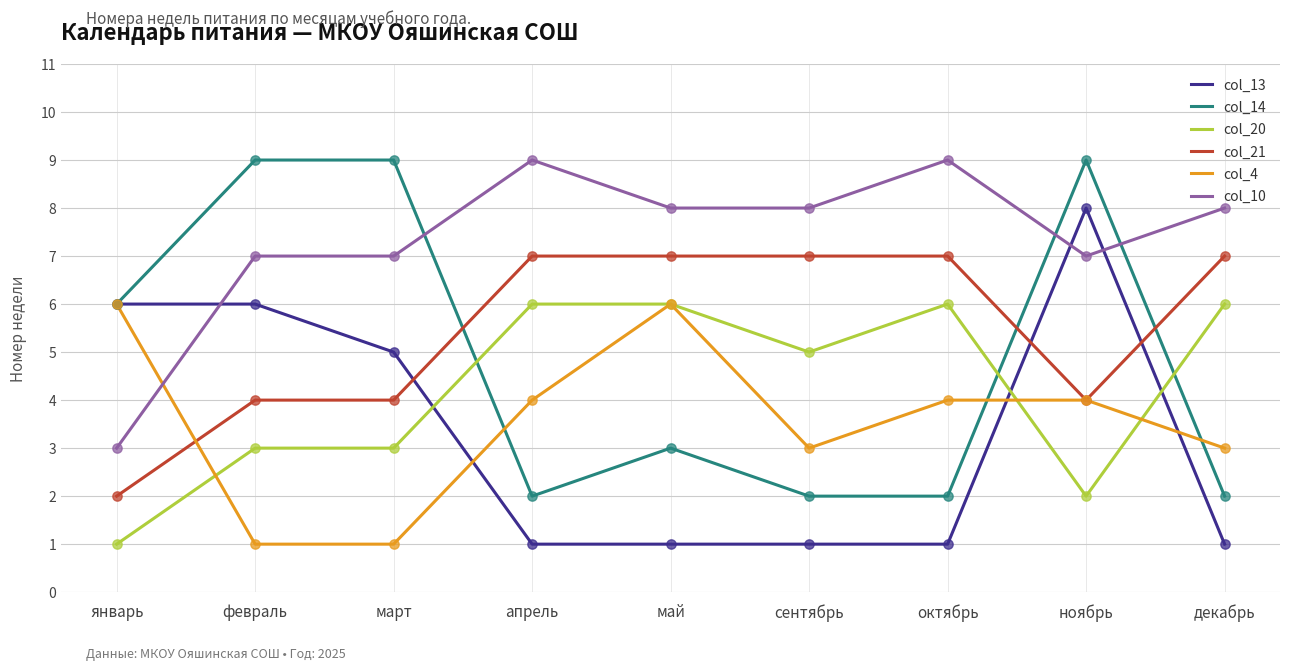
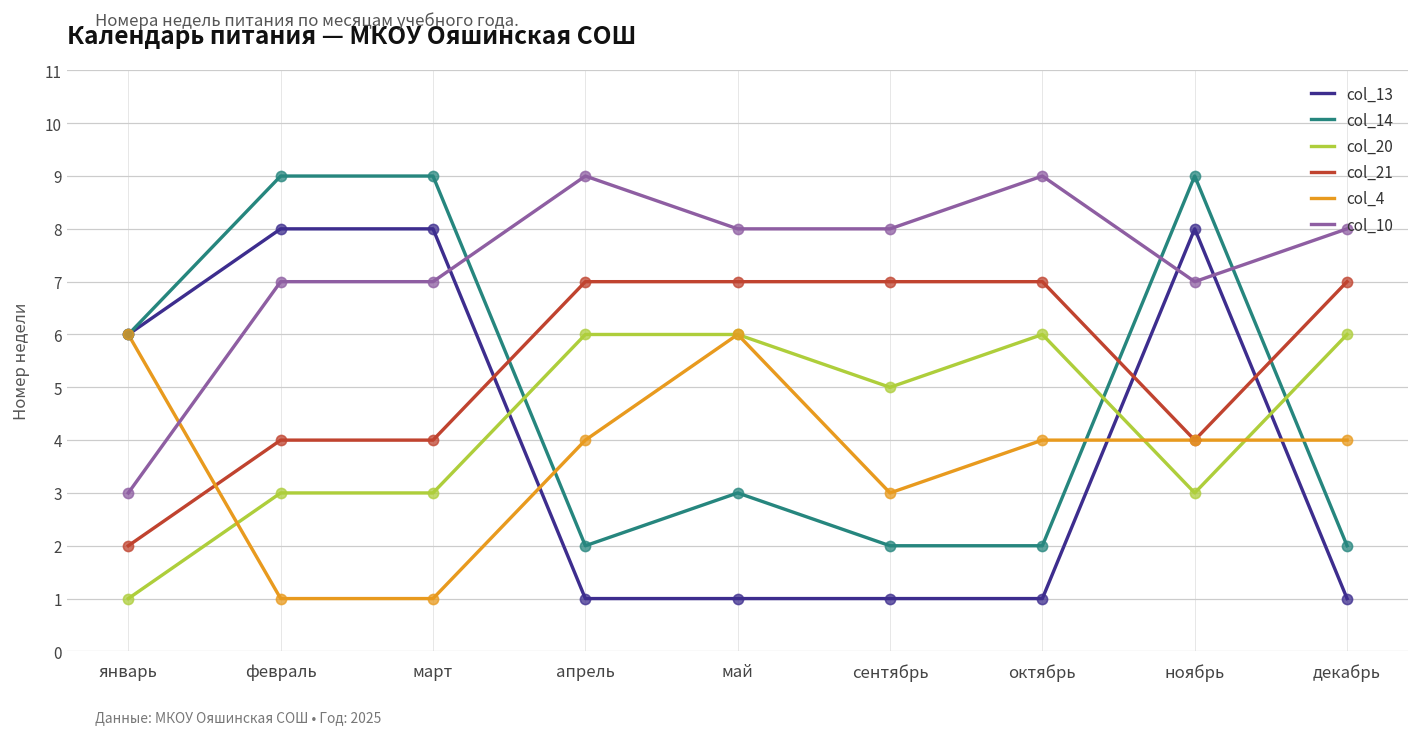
col_13, февраль: 6 -> 8
col_13, март: 5 -> 8
col_20, ноябрь: 2 -> 3
col_4, декабрь: 3 -> 4
